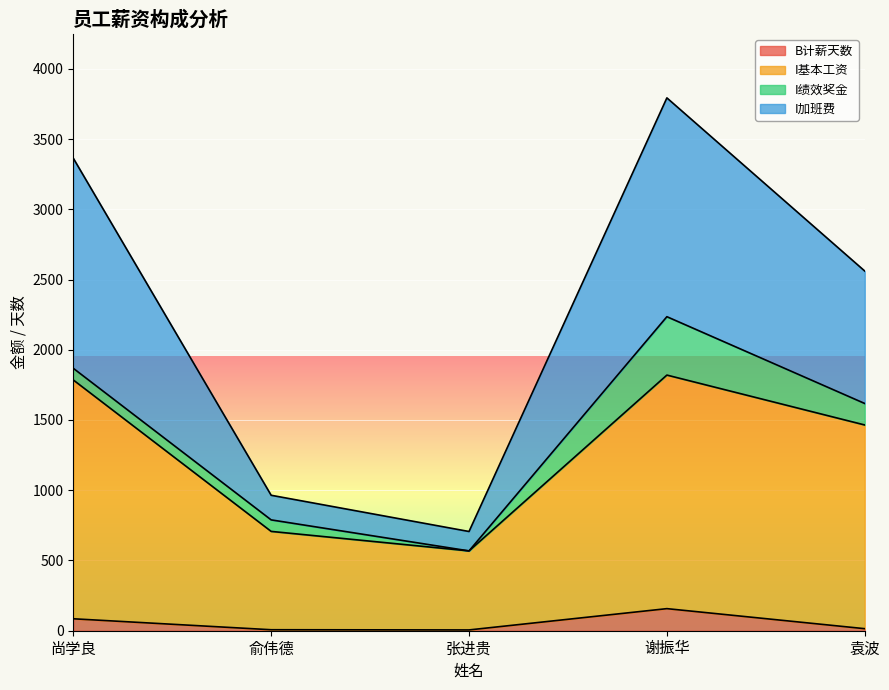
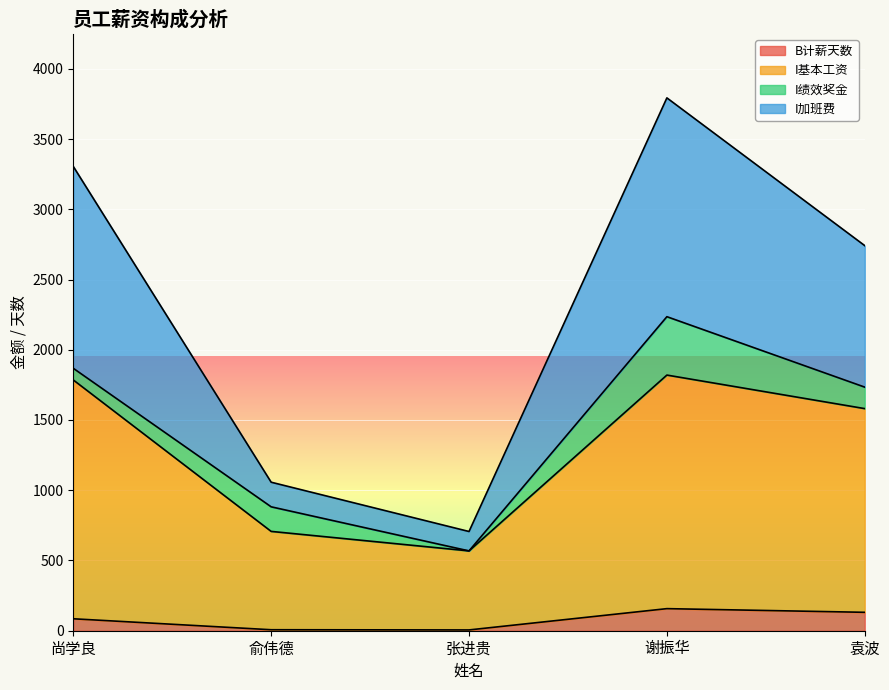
I加班费, 尚学良: 1500 -> 1440
I绩效奖金, 俞伟德: 80 -> 180
B计薪天数, 袁波: 10 -> 130
I加班费, 袁波: 940 -> 1010
